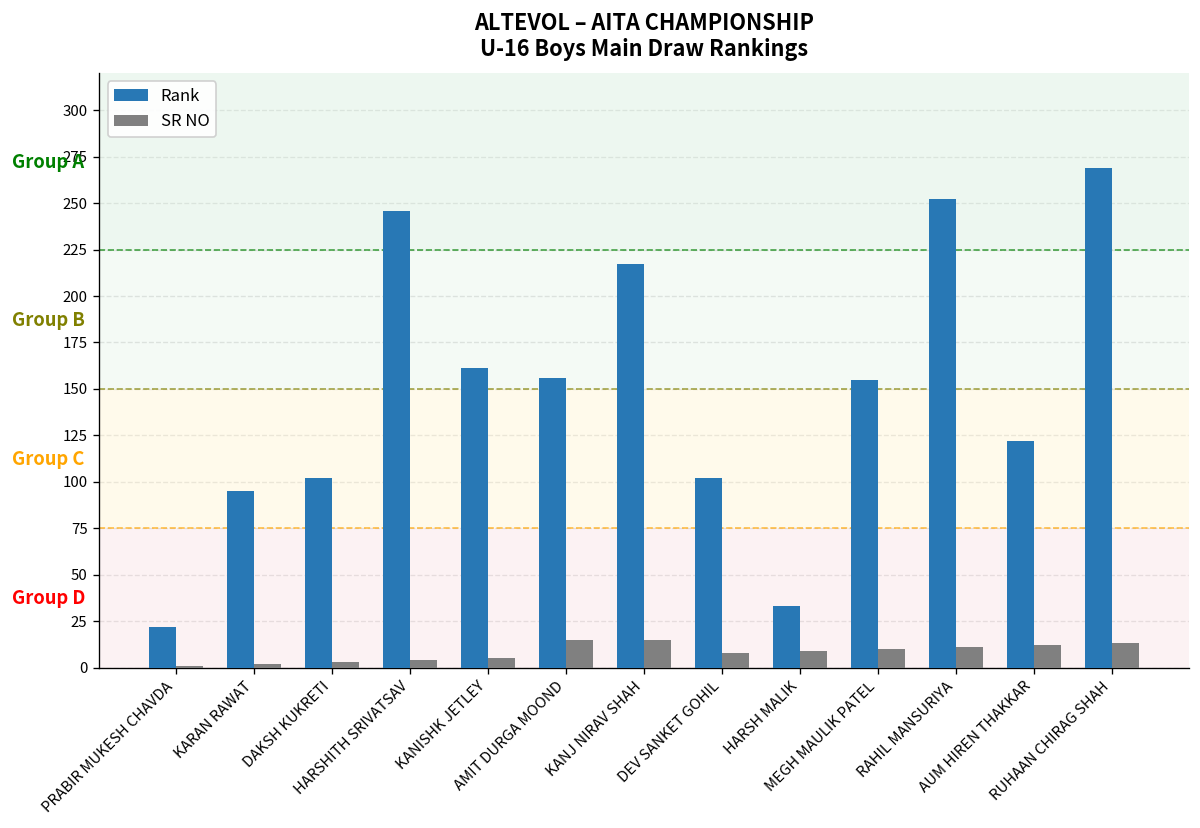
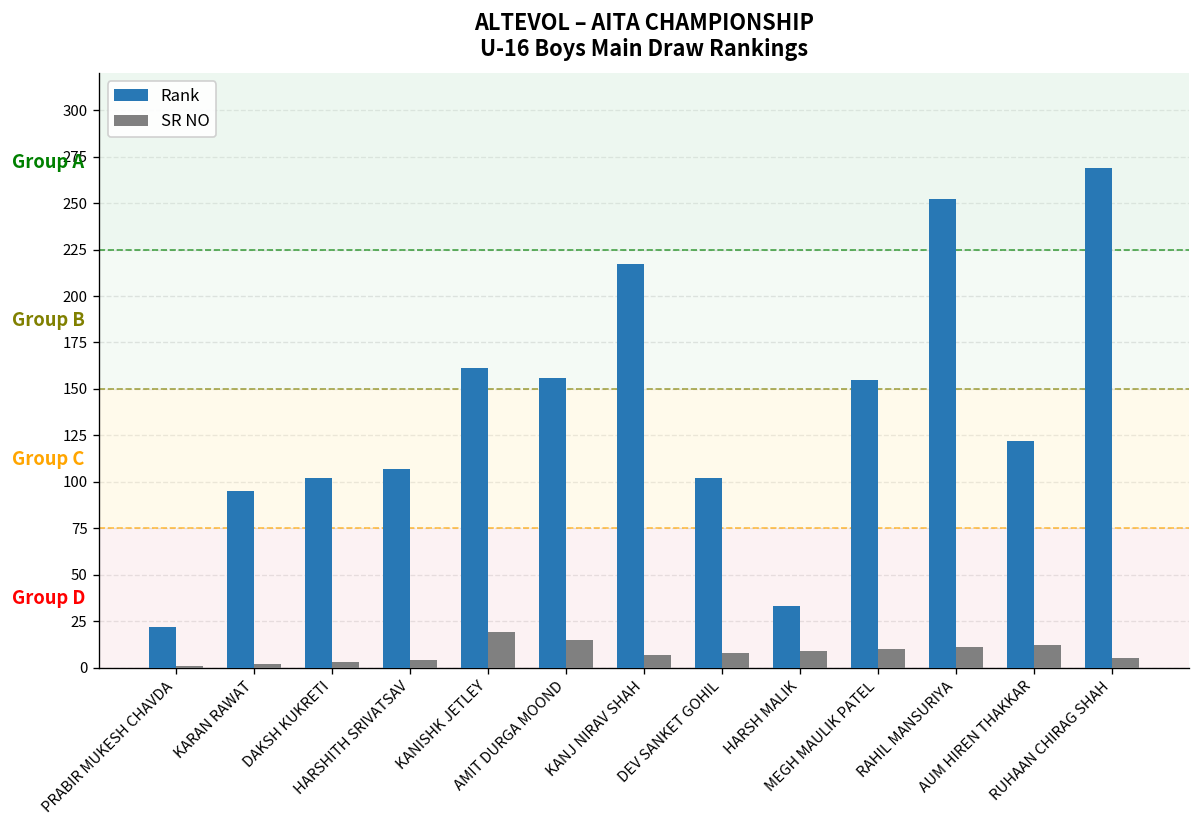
Rank, HARSHITH SRIVATSAV: 246 -> 107
SR NO, KANISHK JETLEY: 5 -> 19
SR NO, KANJ NIRAV SHAH: 15 -> 7
SR NO, RUHAAN CHIRAG SHAH: 13 -> 5
